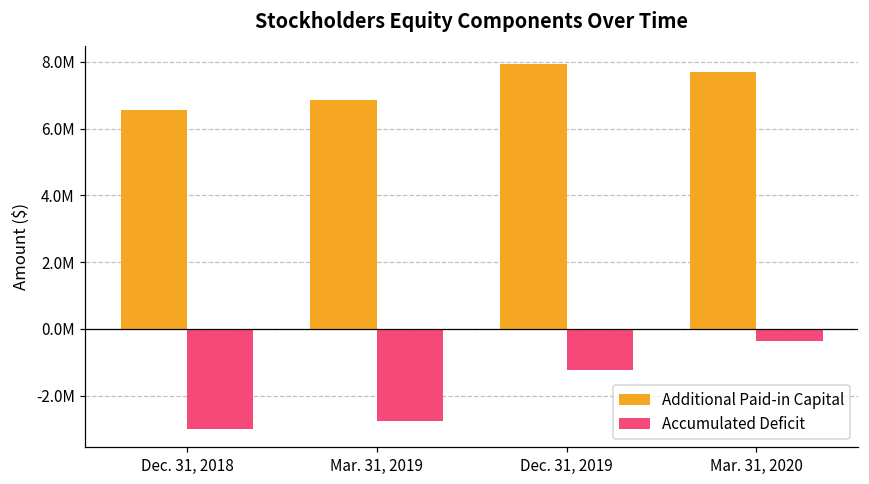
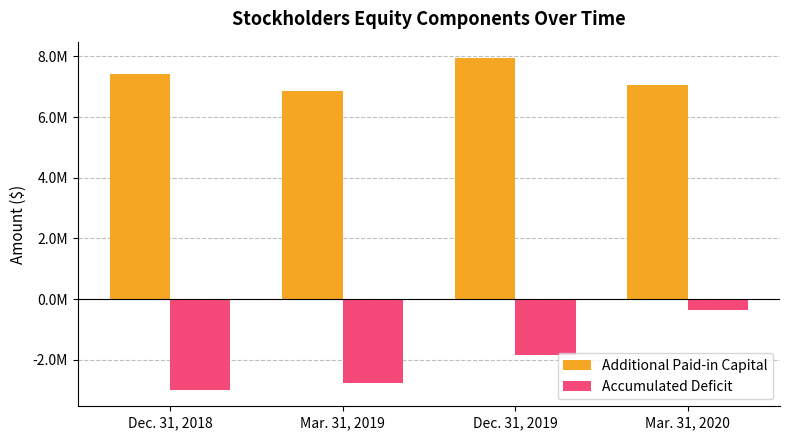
Additional Paid-in Capital, Dec. 31, 2018: 6600000 -> 7400000
Accumulated Deficit, Dec. 31, 2019: -1200000 -> -1900000
Additional Paid-in Capital, Mar. 31, 2020: 7700000 -> 7100000
